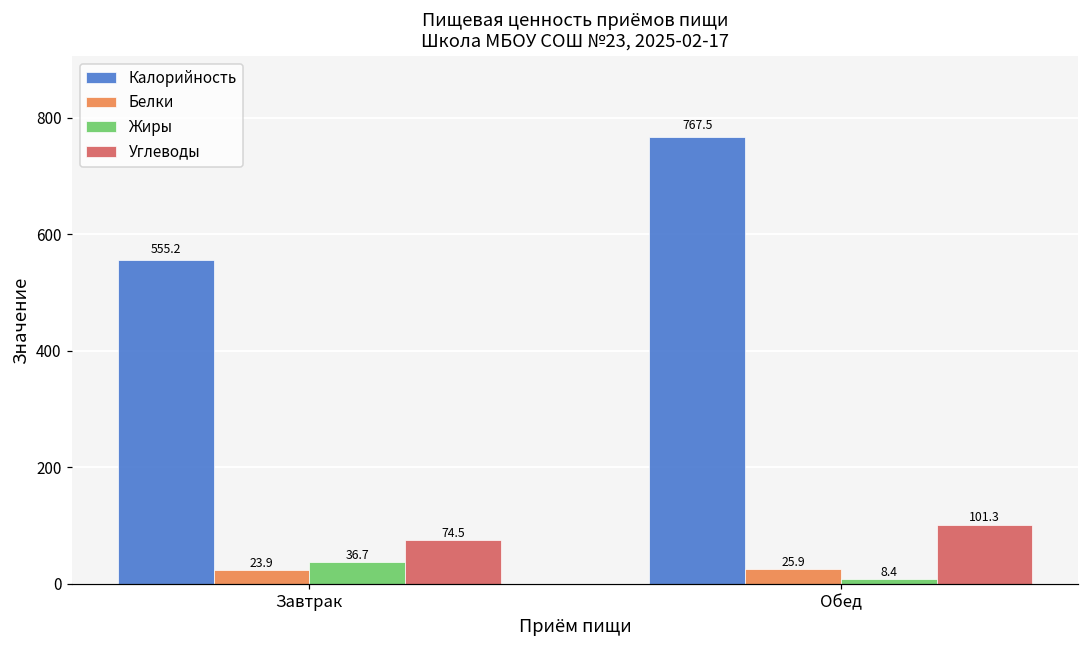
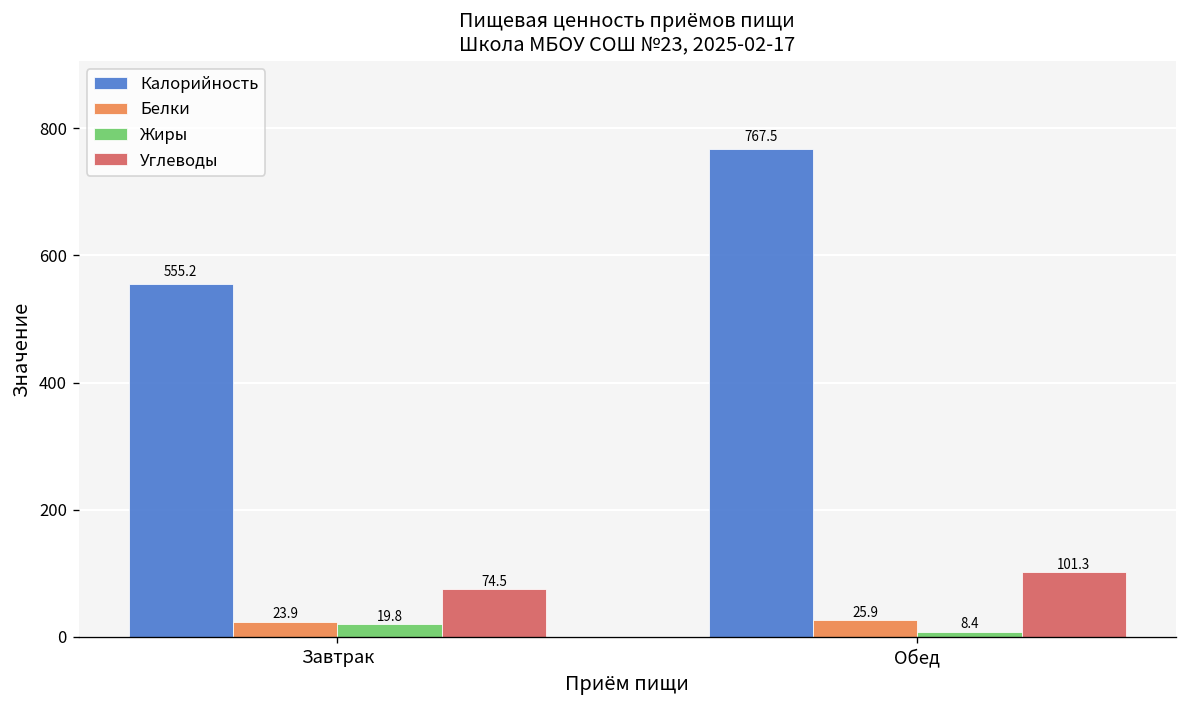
Жиры, Завтрак: 36.7 -> 19.8
